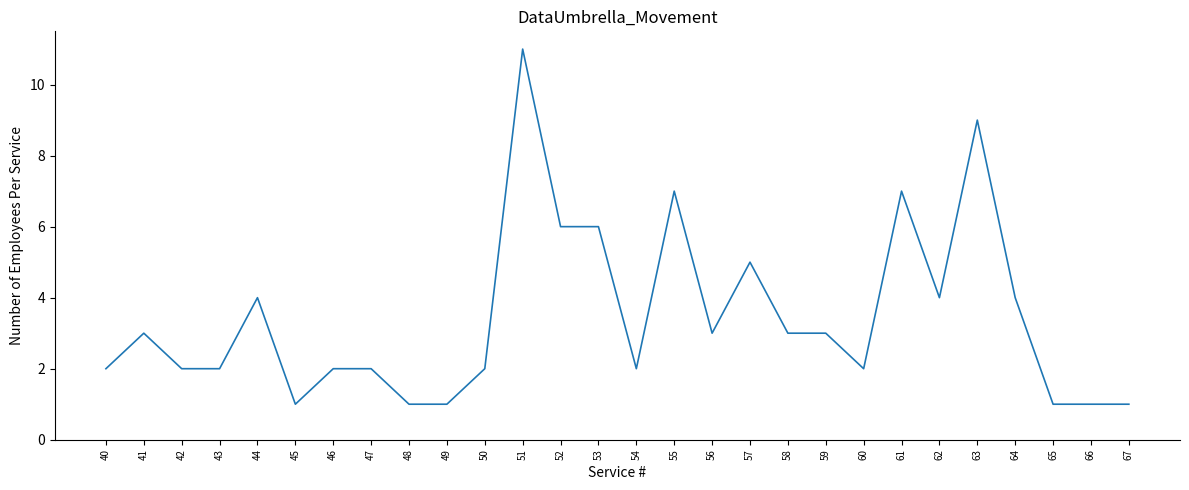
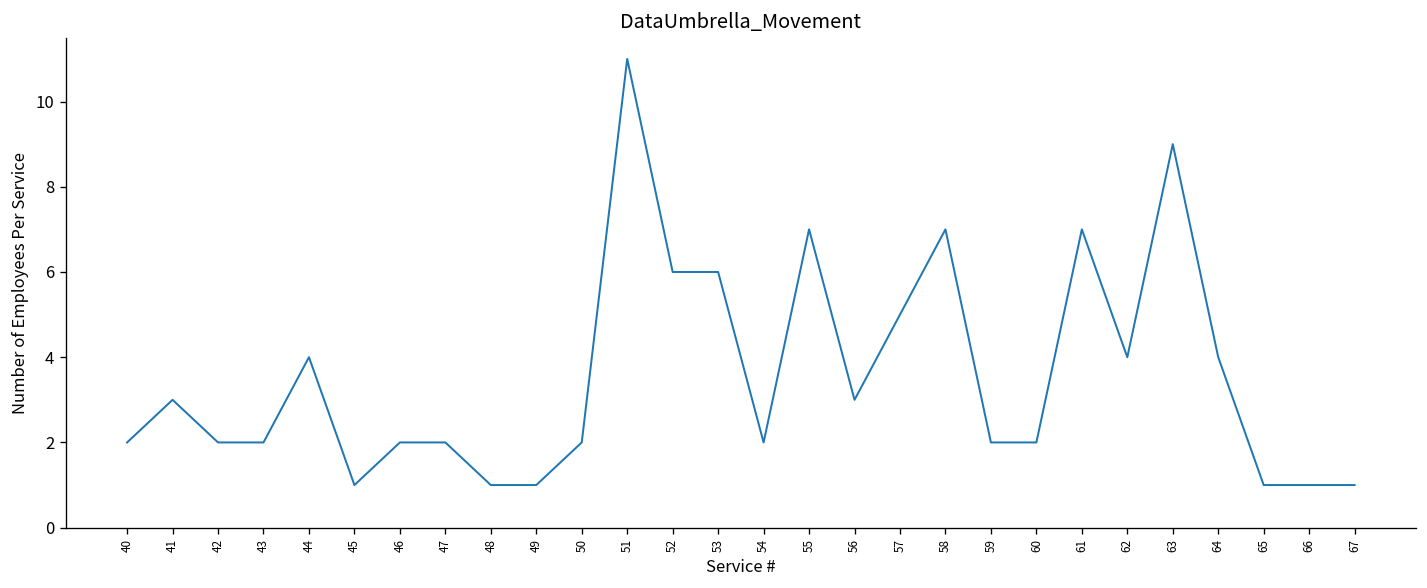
58: 3 -> 7
59: 3 -> 2
